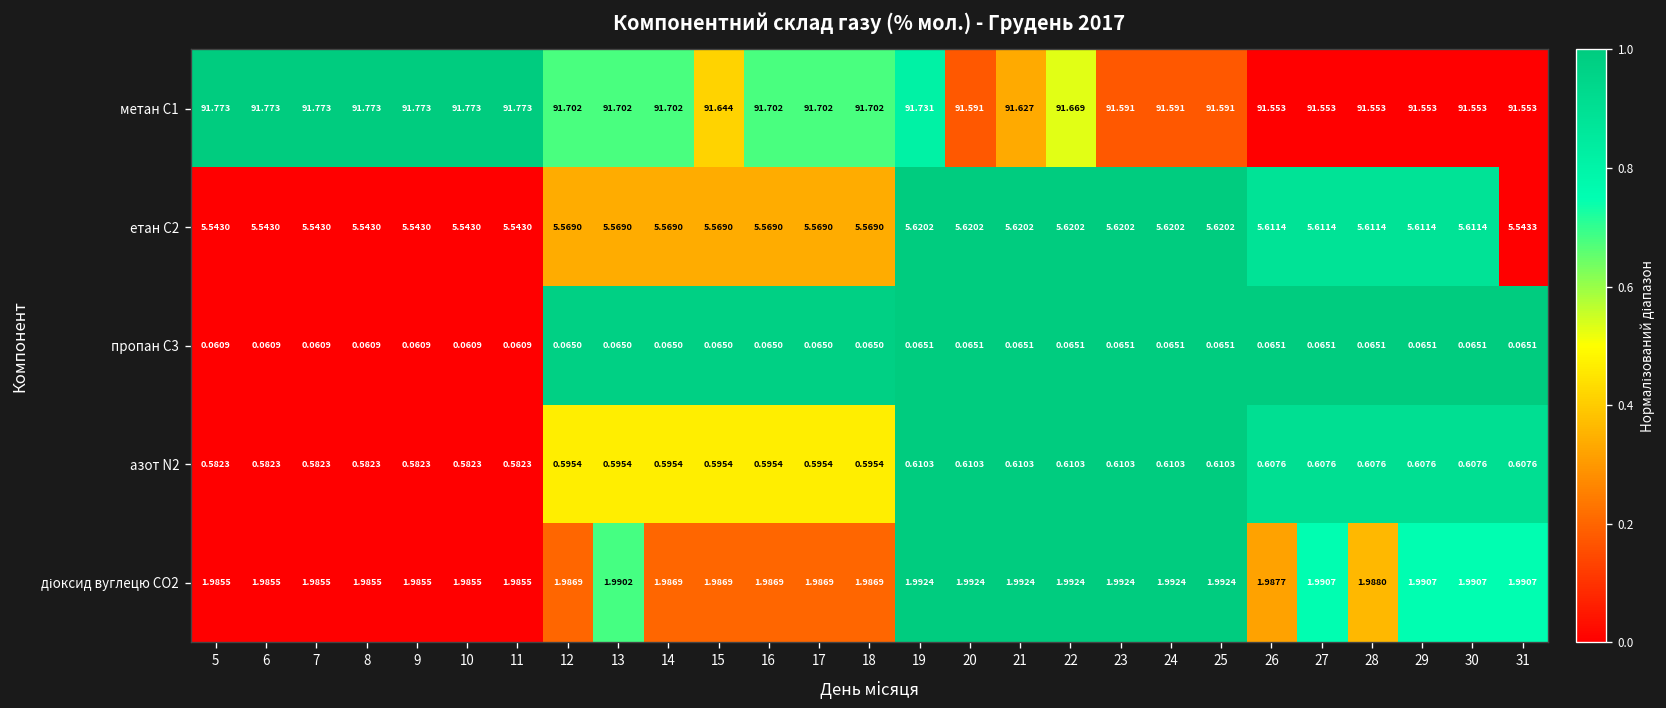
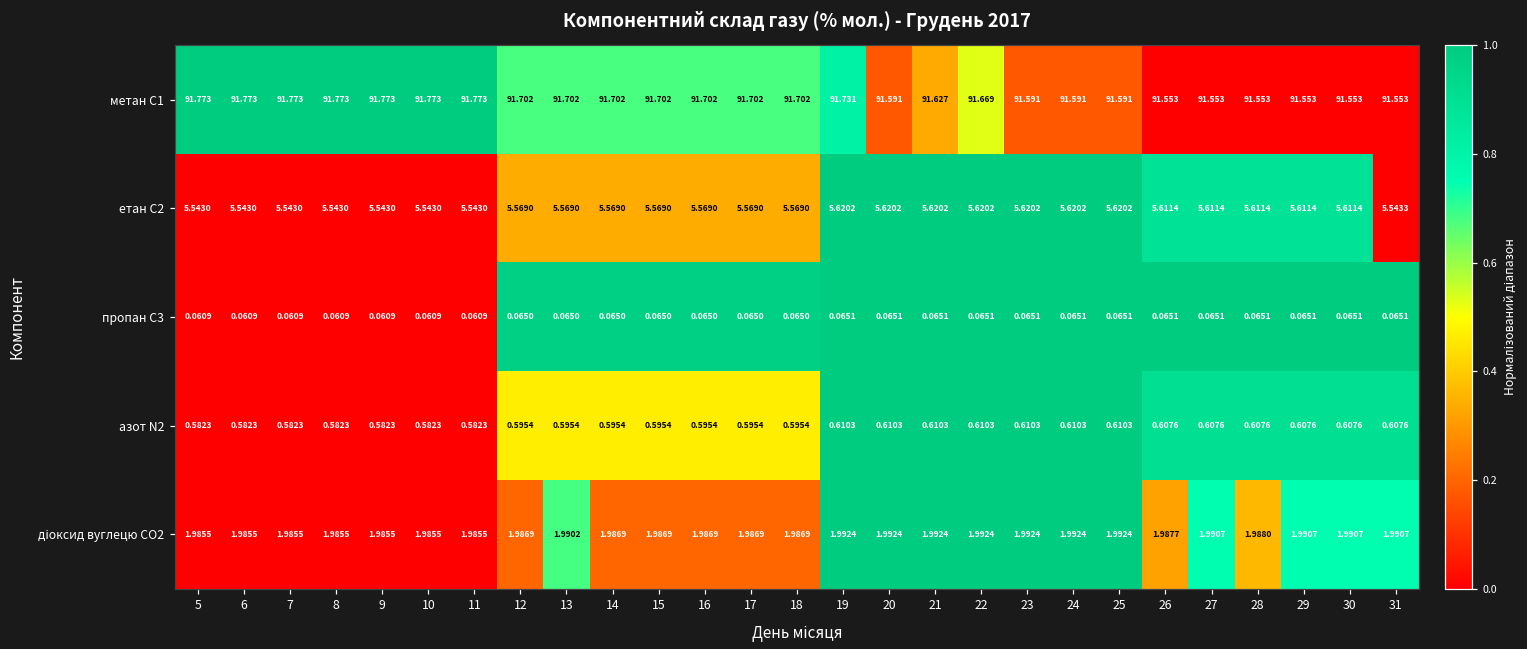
метан С1, 15: 91.644 -> 91.702
